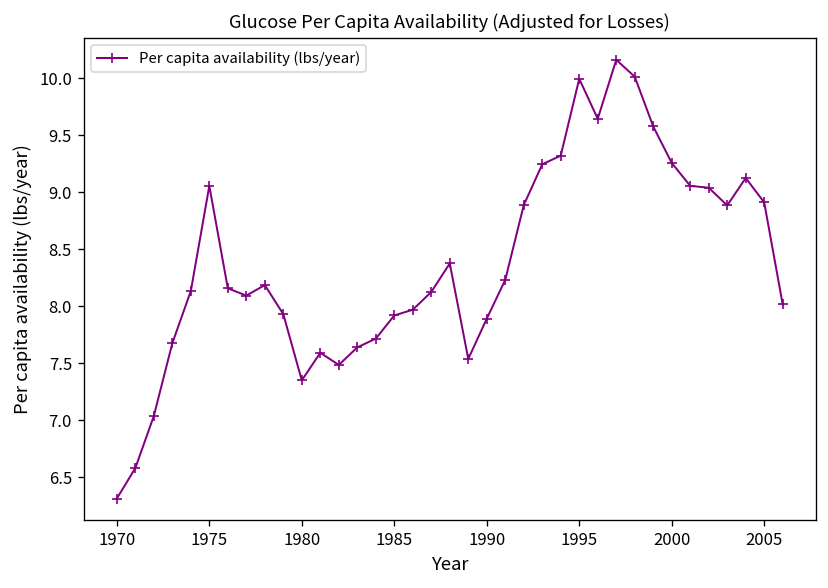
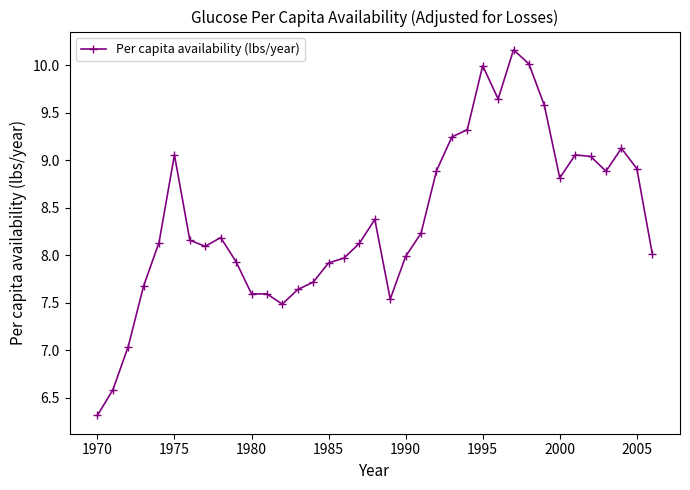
1980: 7.3 -> 7.6
1990: 7.9 -> 8.0
2000: 9.3 -> 8.8
